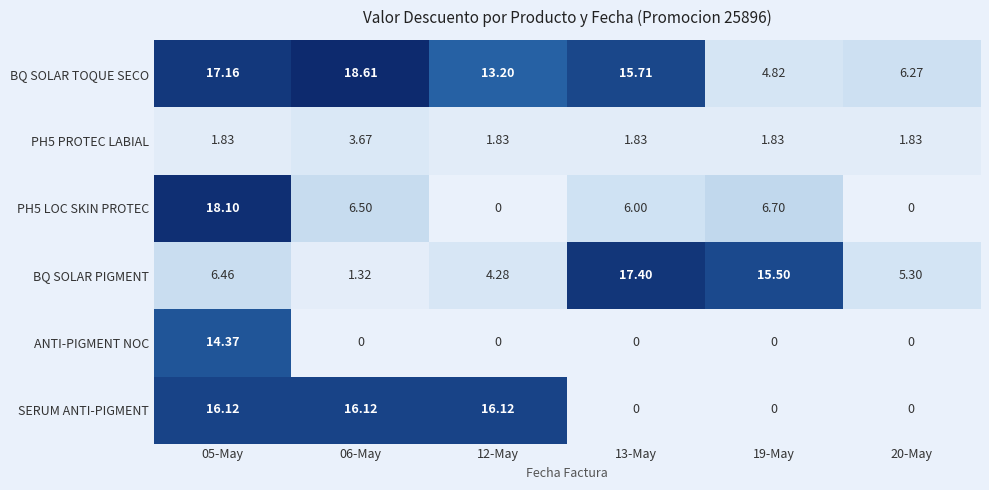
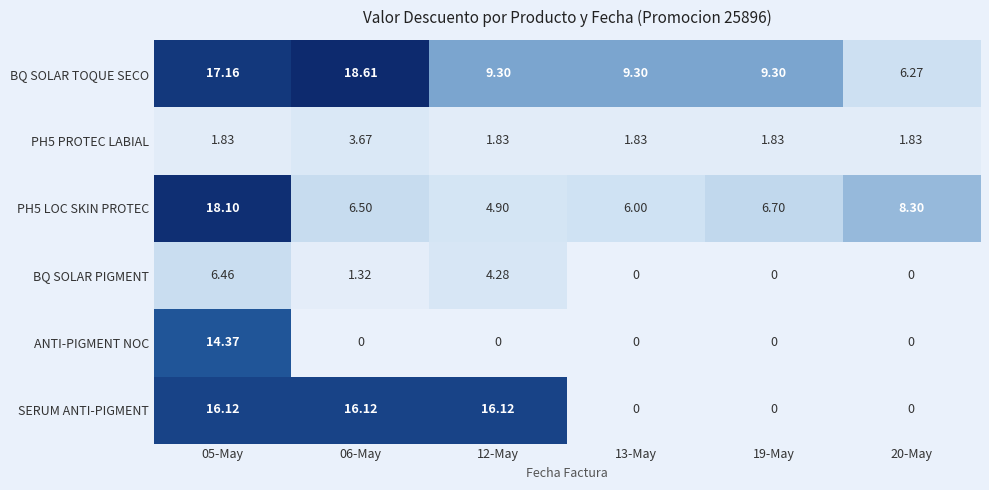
BQ SOLAR TOQUE SECO, 12-May: 13.20 -> 9.30
BQ SOLAR TOQUE SECO, 13-May: 15.71 -> 9.30
BQ SOLAR TOQUE SECO, 19-May: 4.82 -> 9.30
PH5 LOC SKIN PROTEC, 12-May: 0 -> 4.90
PH5 LOC SKIN PROTEC, 20-May: 0 -> 8.30
BQ SOLAR PIGMENT, 13-May: 17.40 -> 0
BQ SOLAR PIGMENT, 19-May: 15.50 -> 0
BQ SOLAR PIGMENT, 20-May: 5.30 -> 0
